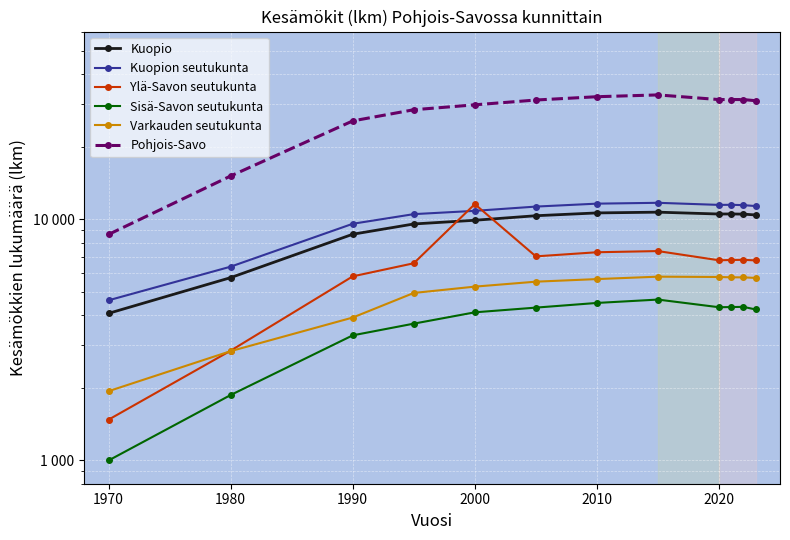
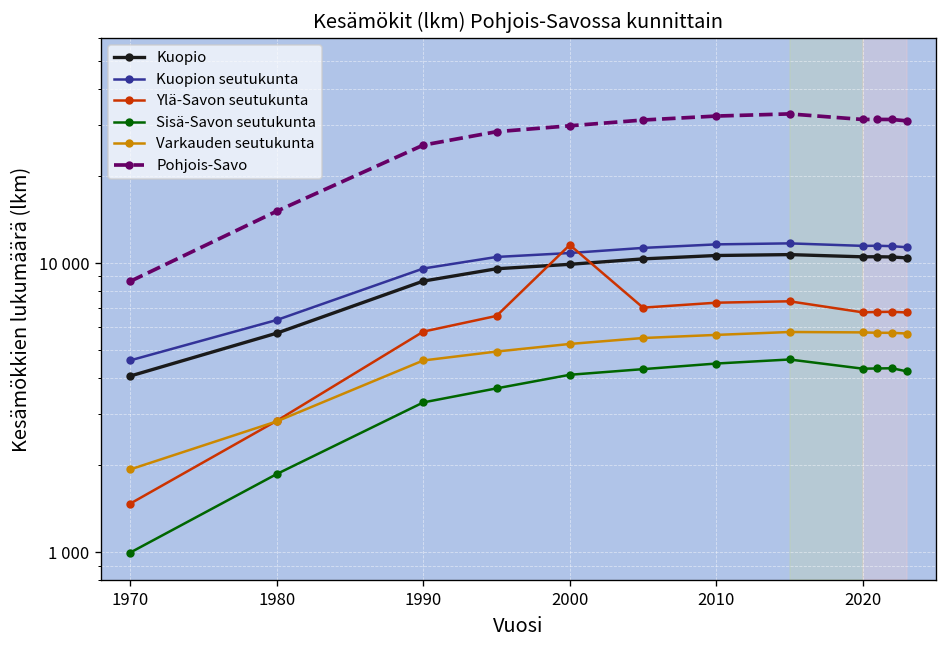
Varkauden seutukunta, 1990: 3900 -> 4600
